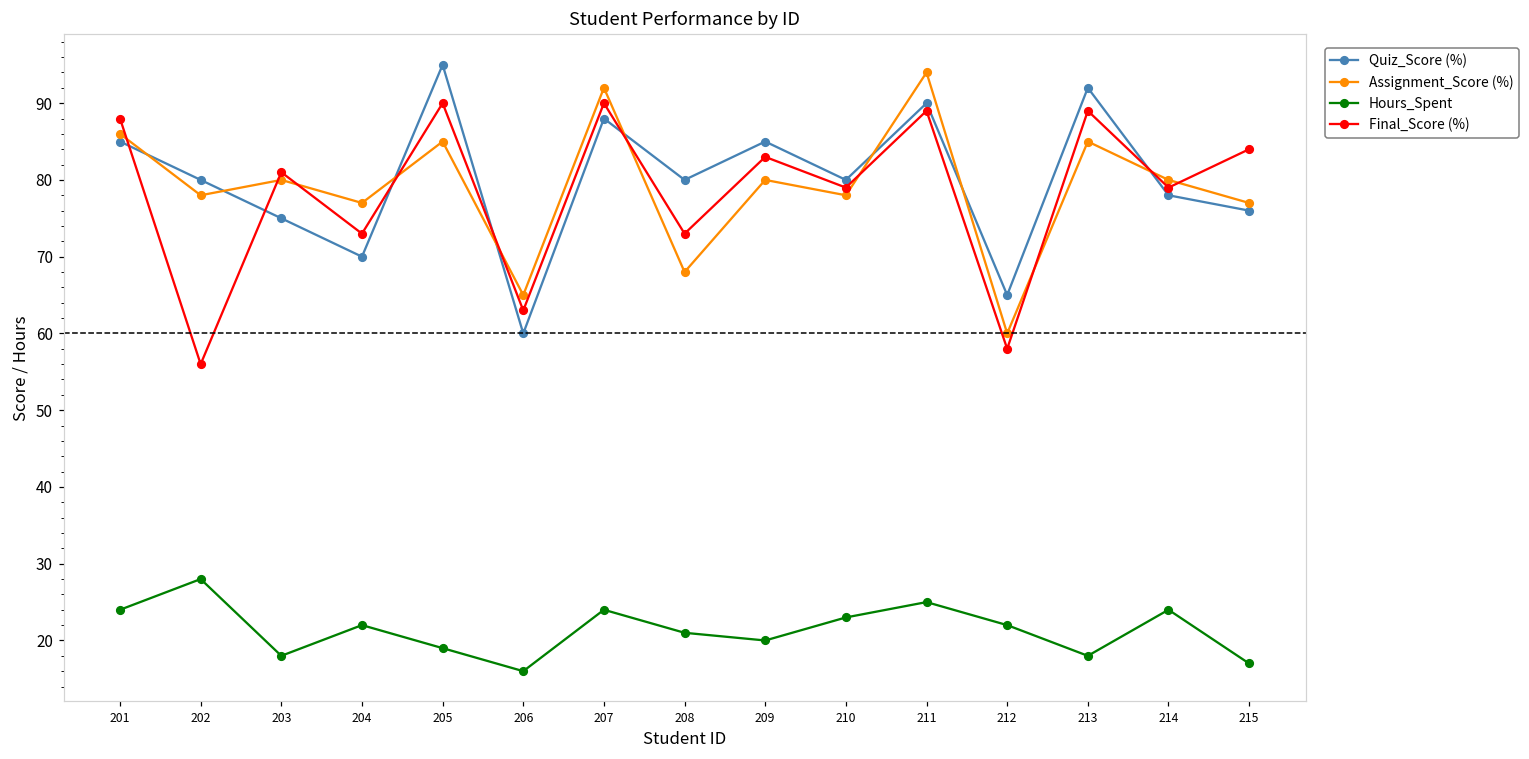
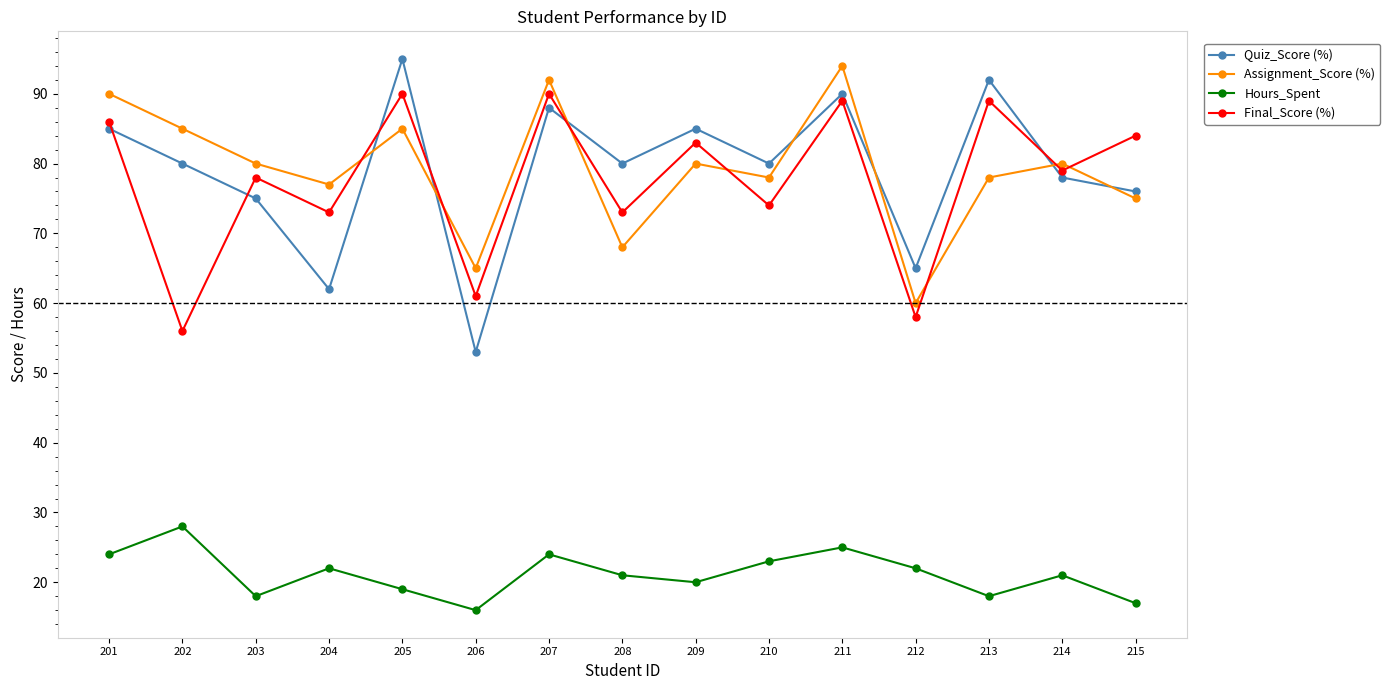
Assignment_Score (%), 201: 86 -> 90
Final_Score (%), 201: 88 -> 86
Assignment_Score (%), 202: 78 -> 85
Final_Score (%), 203: 81 -> 78
Quiz_Score (%), 204: 70 -> 62
Quiz_Score (%), 206: 60 -> 53
Final_Score (%), 206: 63 -> 61
Final_Score (%), 210: 79 -> 74
Assignment_Score (%), 213: 85 -> 78
Hours_Spent, 214: 24 -> 21
Assignment_Score (%), 215: 77 -> 75
